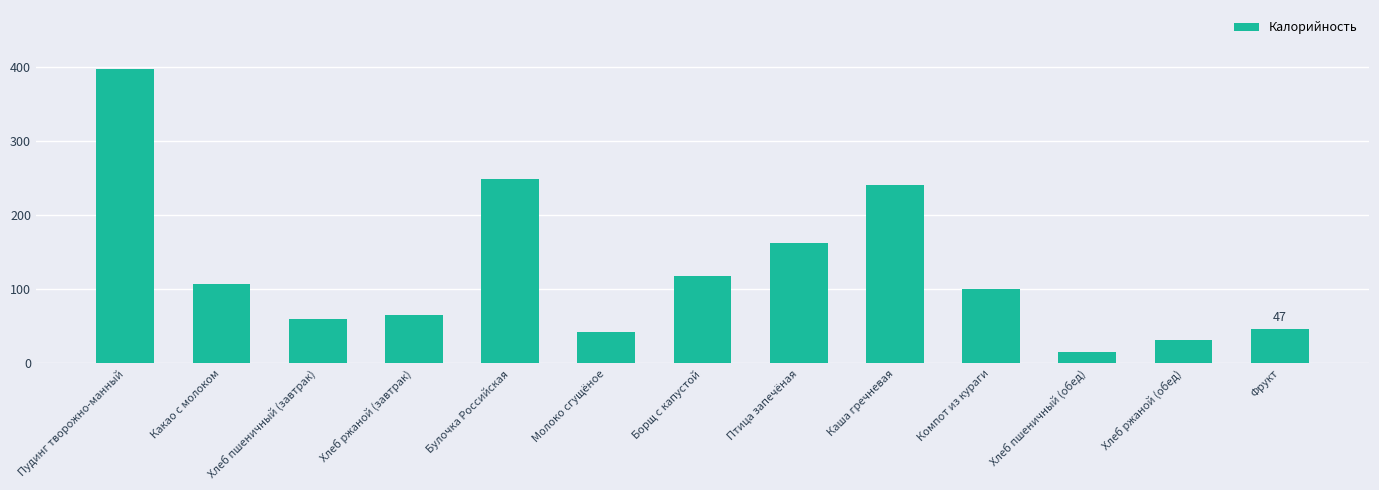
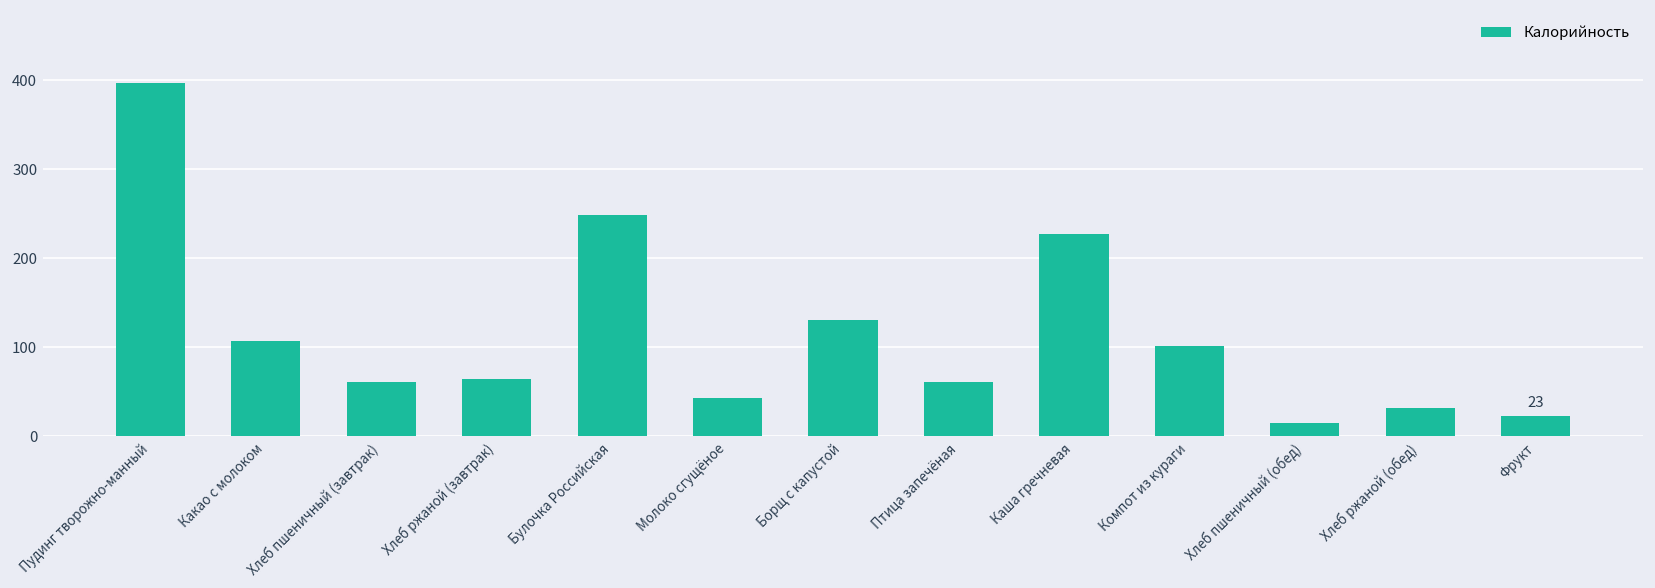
Борщ с капустой: 120 -> 130
Птица запечёная: 160 -> 60
Каша гречневая: 240 -> 230
Фрукт: 47 -> 23
